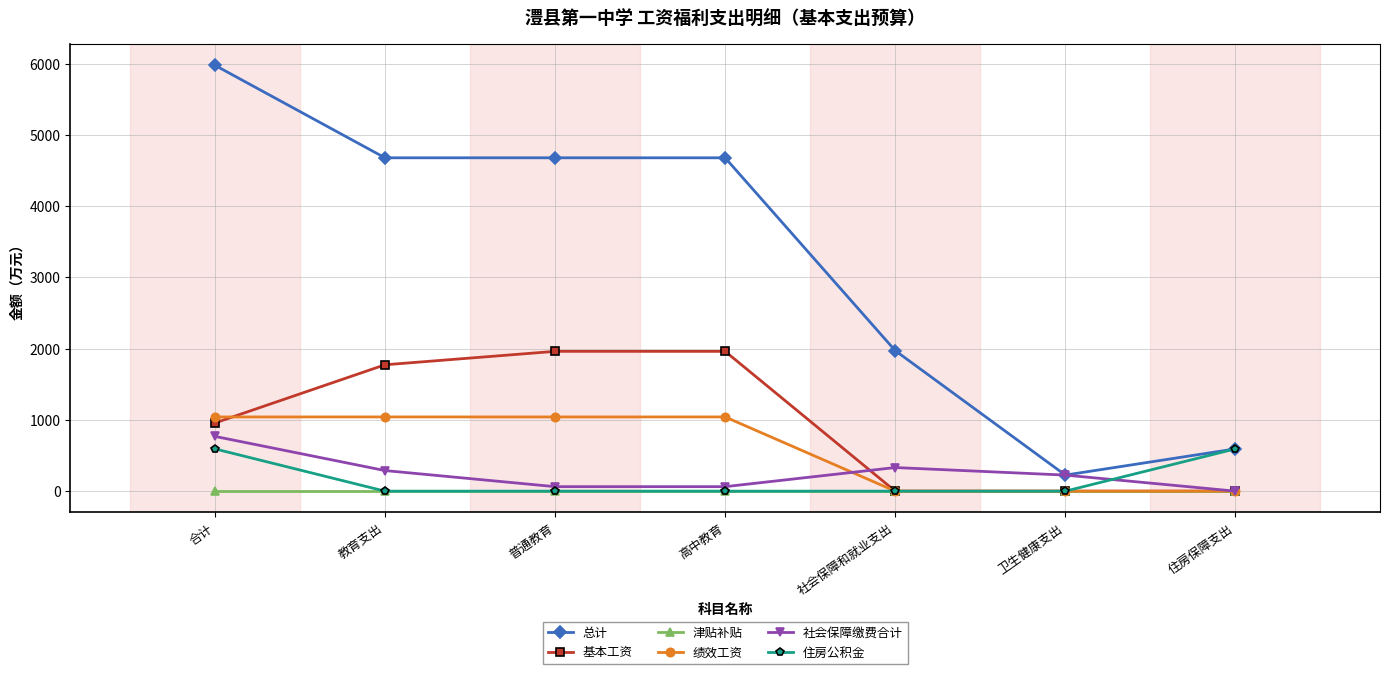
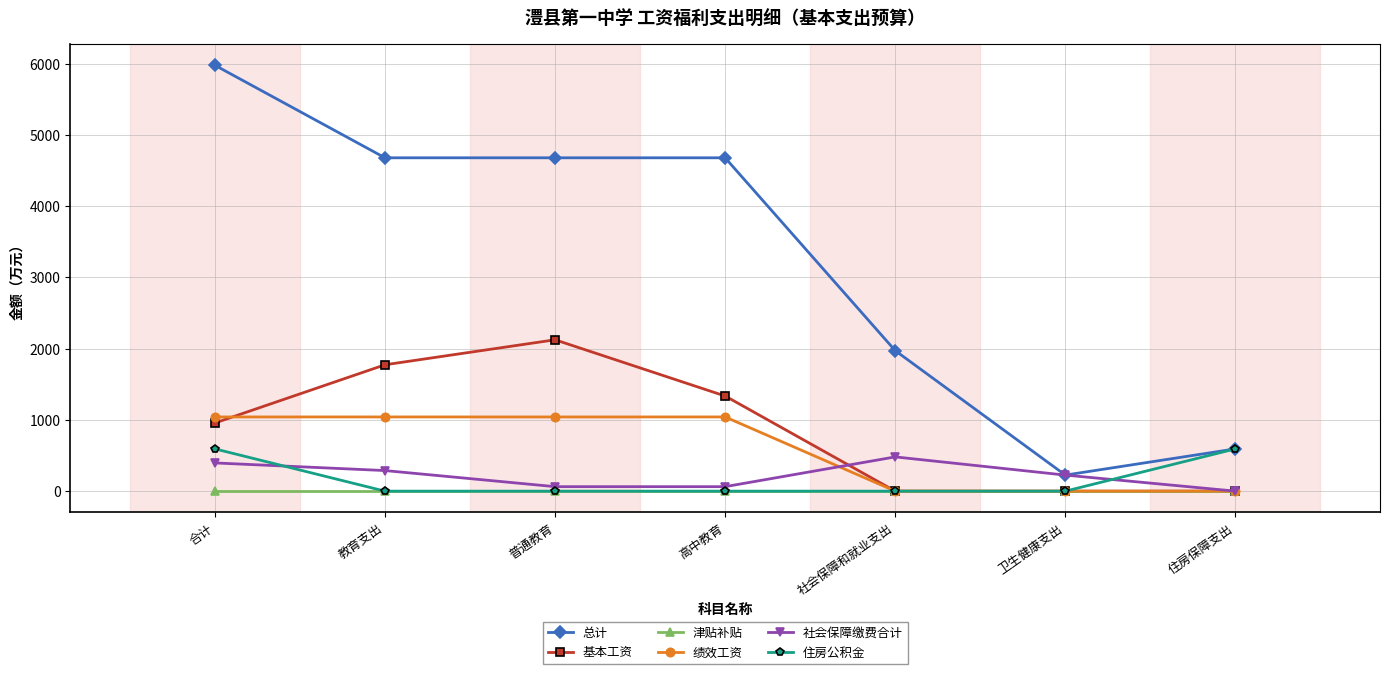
社会保障缴费合计, 合计: 800 -> 400
基本工资, 普通教育: 2000 -> 2100
基本工资, 高中教育: 2000 -> 1300
社会保障缴费合计, 社会保障和就业支出: 300 -> 500
